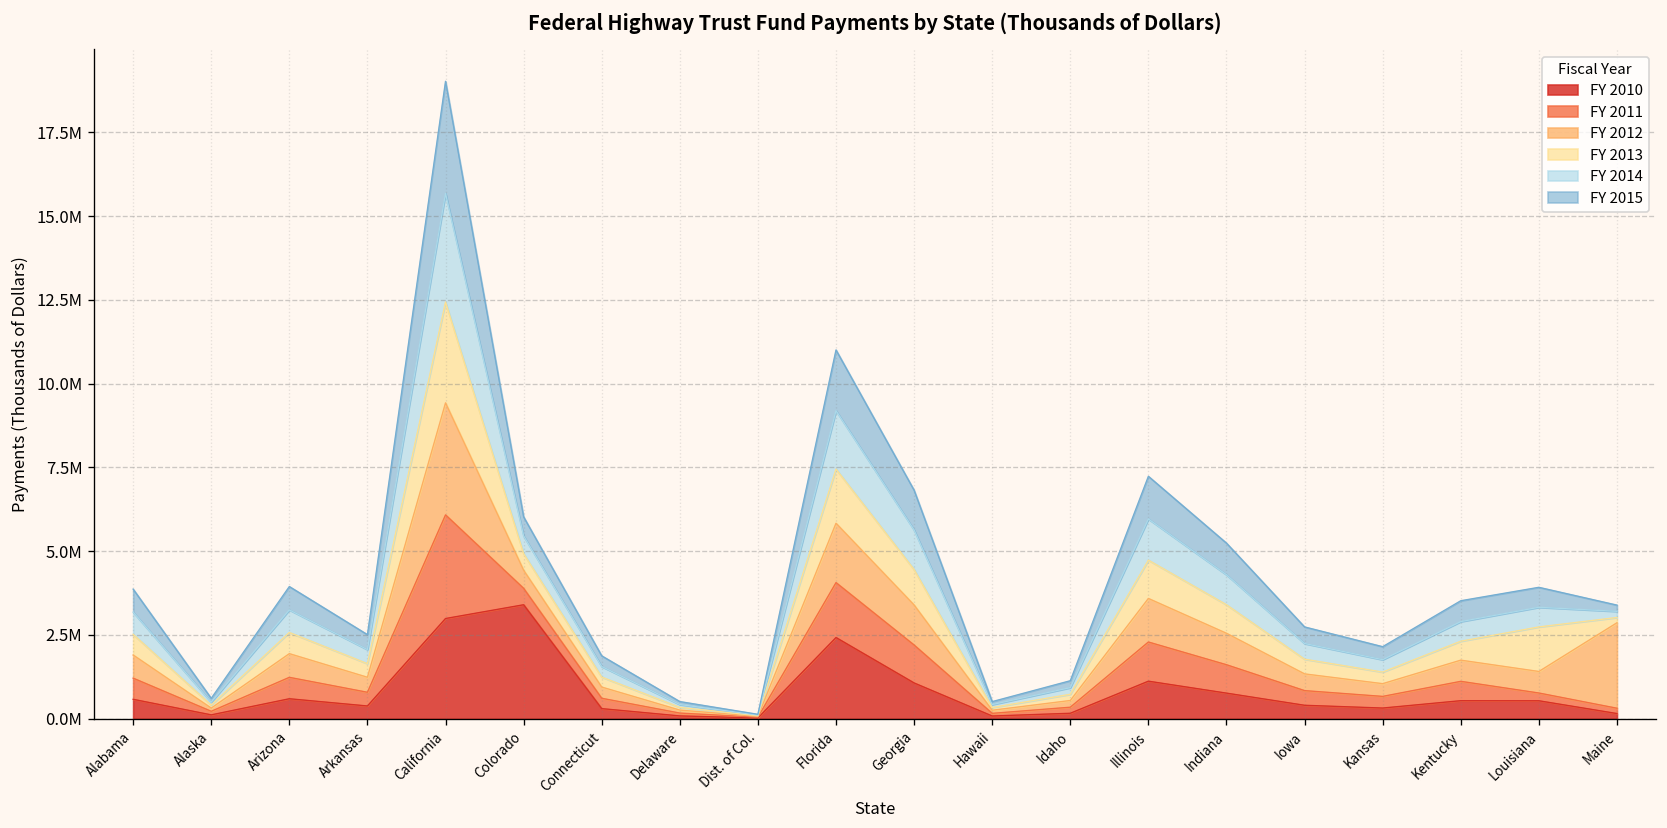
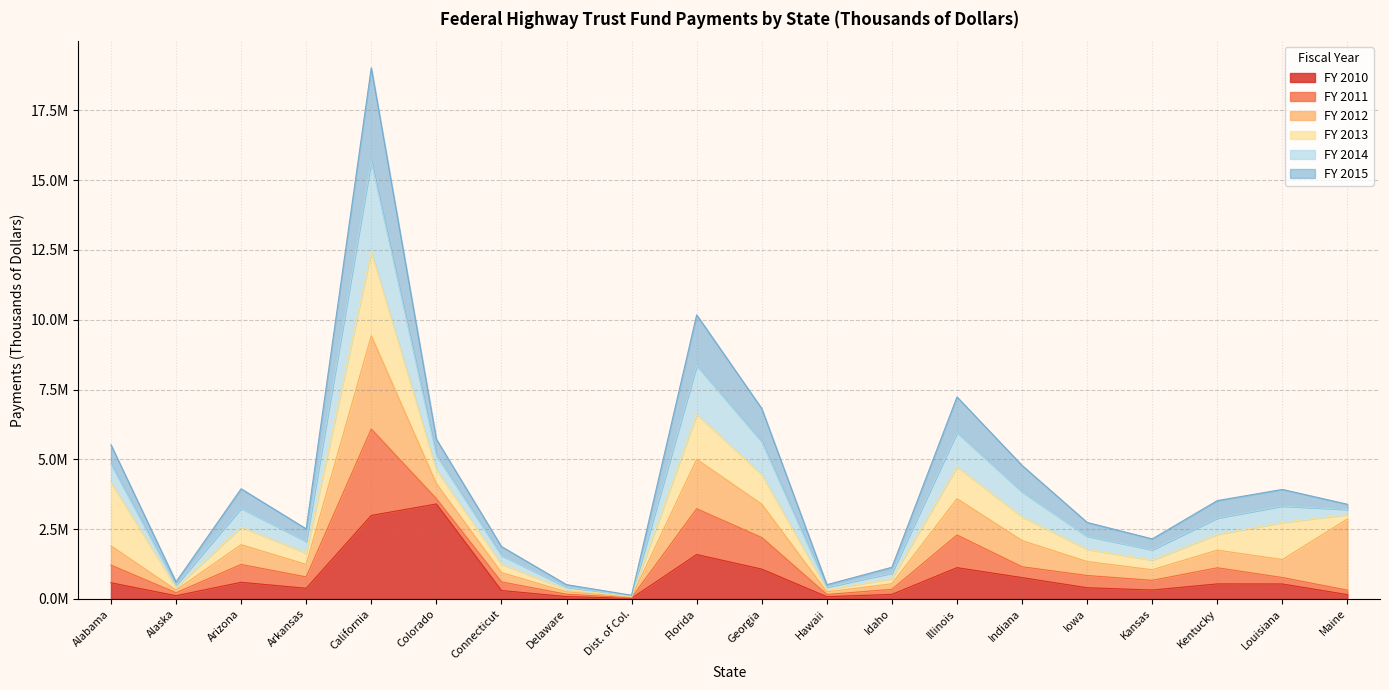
FY 2013, Alabama: 600000 -> 2300000
FY 2011, Colorado: 500000 -> 200000
FY 2010, Florida: 2400000 -> 1600000
FY 2011, Indiana: 800000 -> 400000
